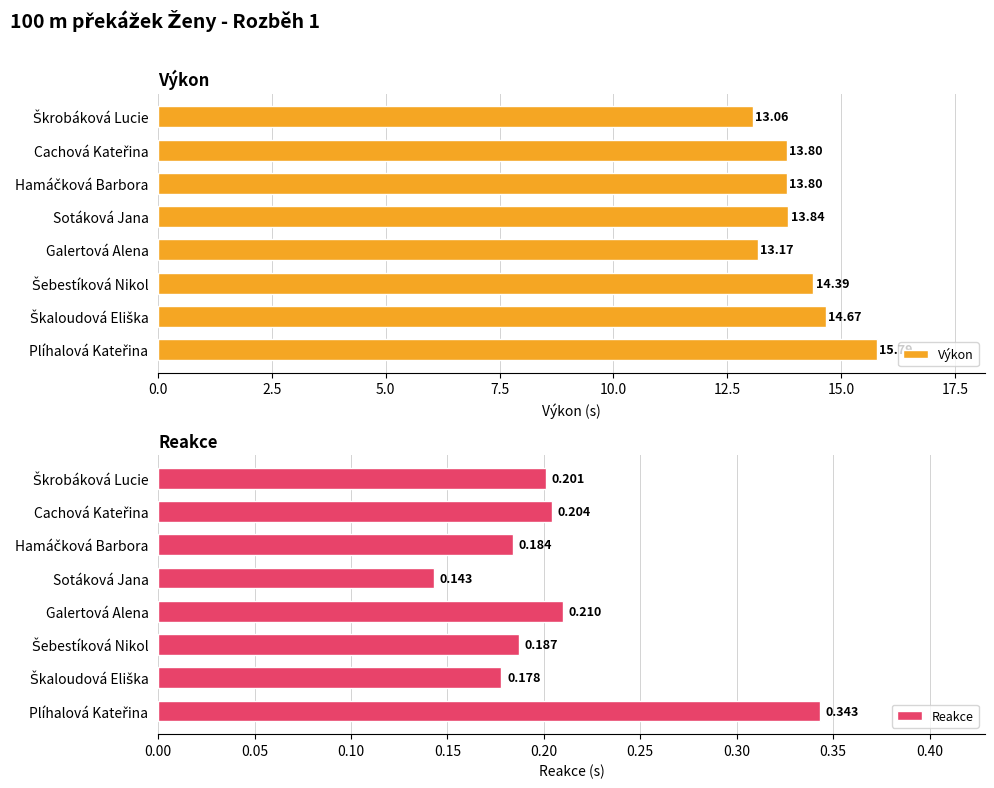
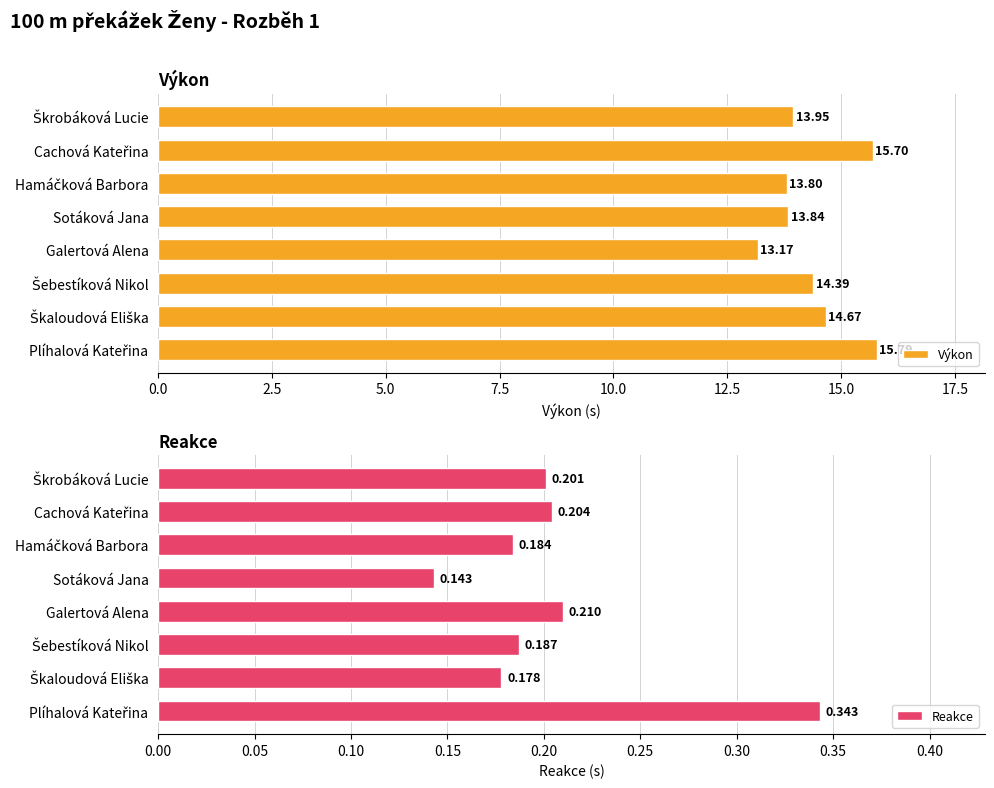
Výkon, Škrobáková Lucie: 13.06 -> 13.95
Výkon, Cachová Kateřina: 13.80 -> 15.70
